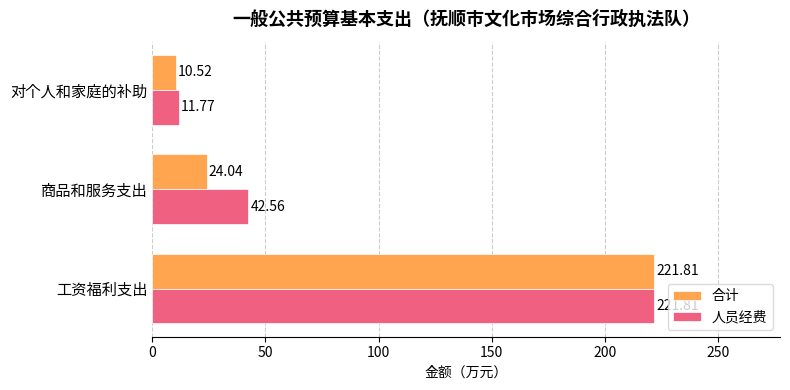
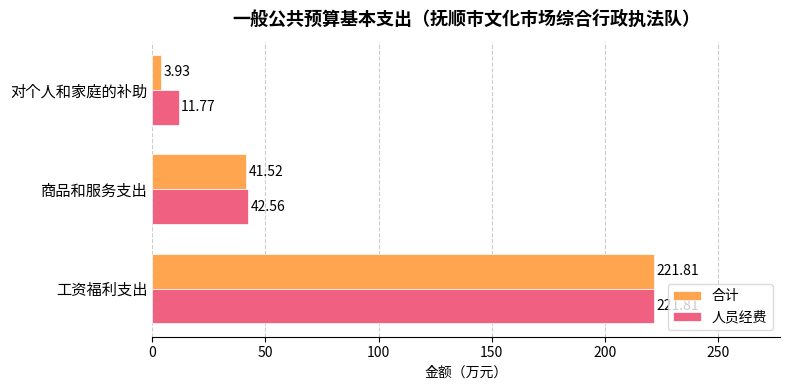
合计, 对个人和家庭的补助: 10.52 -> 3.93
合计, 商品和服务支出: 24.04 -> 41.52
